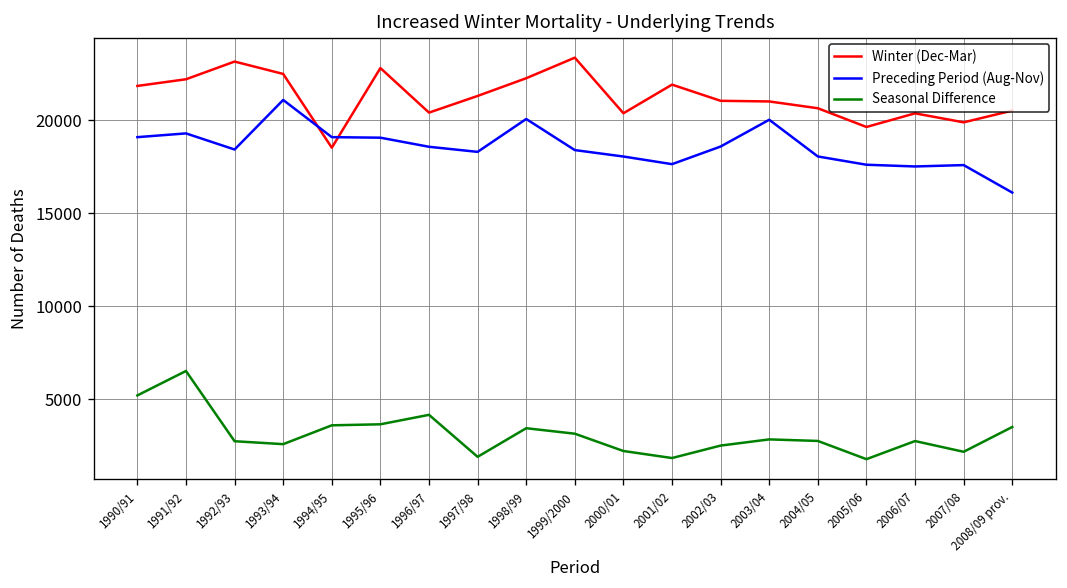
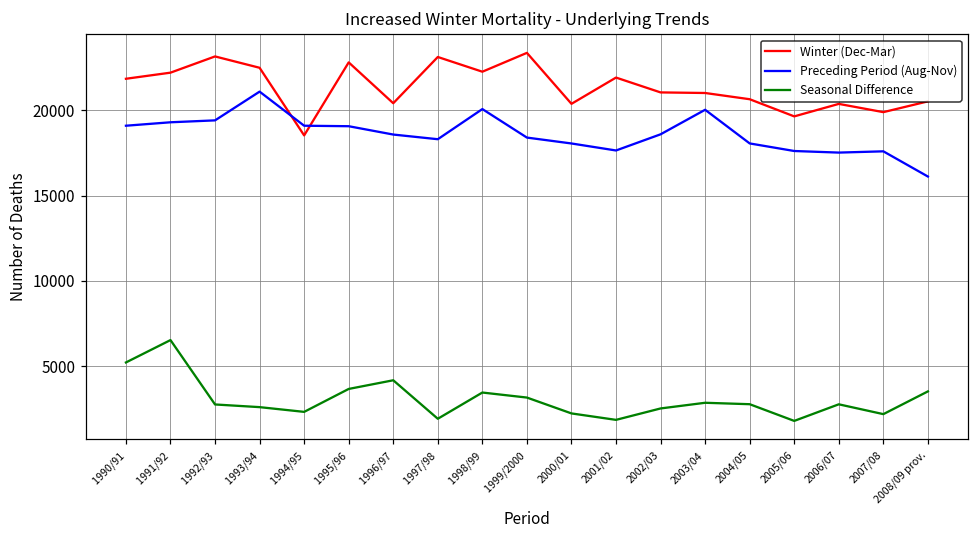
Preceding Period (Aug-Nov), 1992/93: 18400 -> 19400
Seasonal Difference, 1994/95: 3600 -> 2300
Winter (Dec-Mar), 1997/98: 21300 -> 23100
